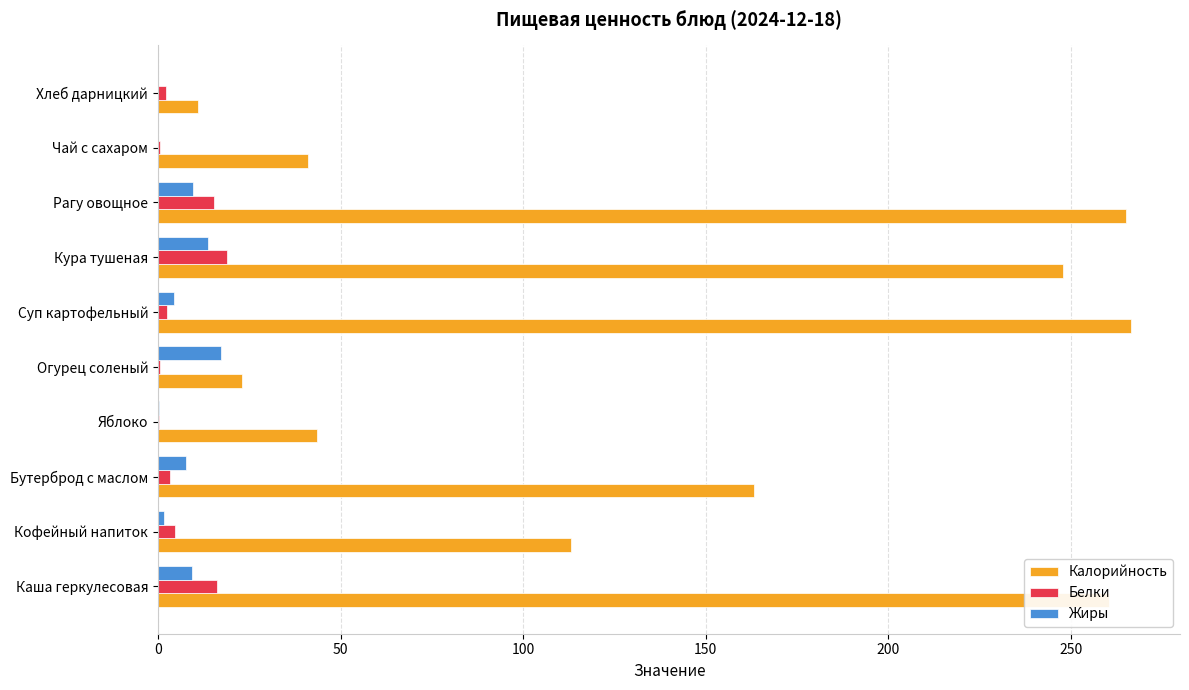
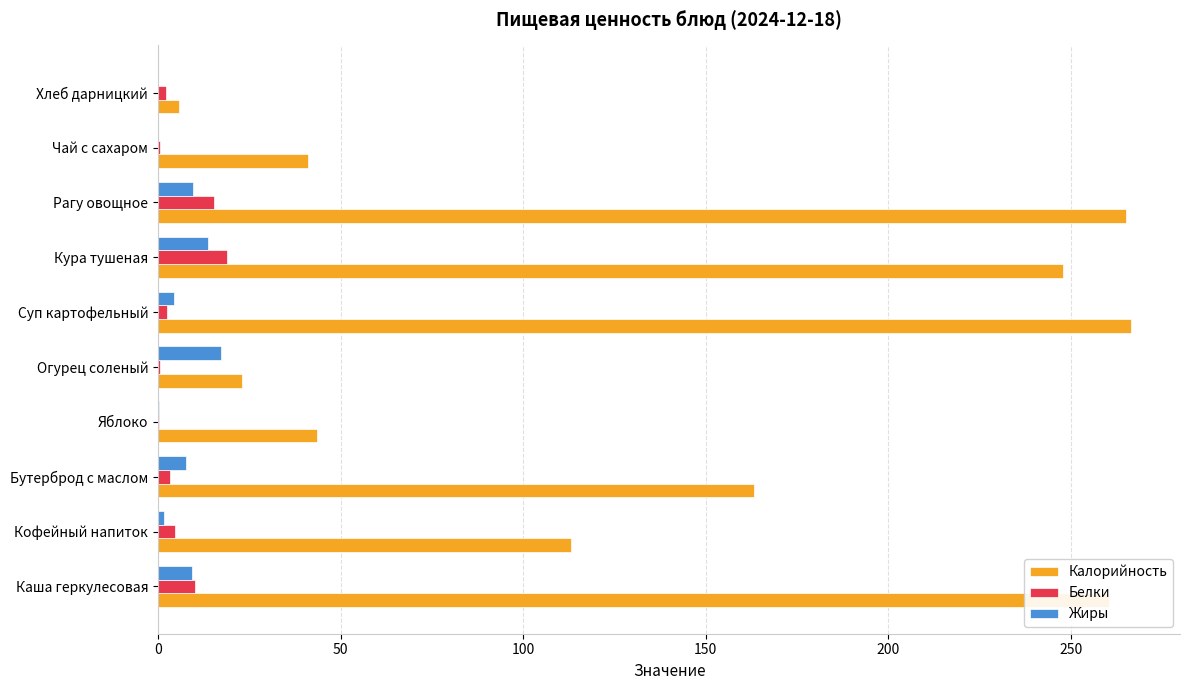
Калорийность, Хлеб дарницкий: 11 -> 6
Белки, Каша геркулесовая: 16 -> 10
